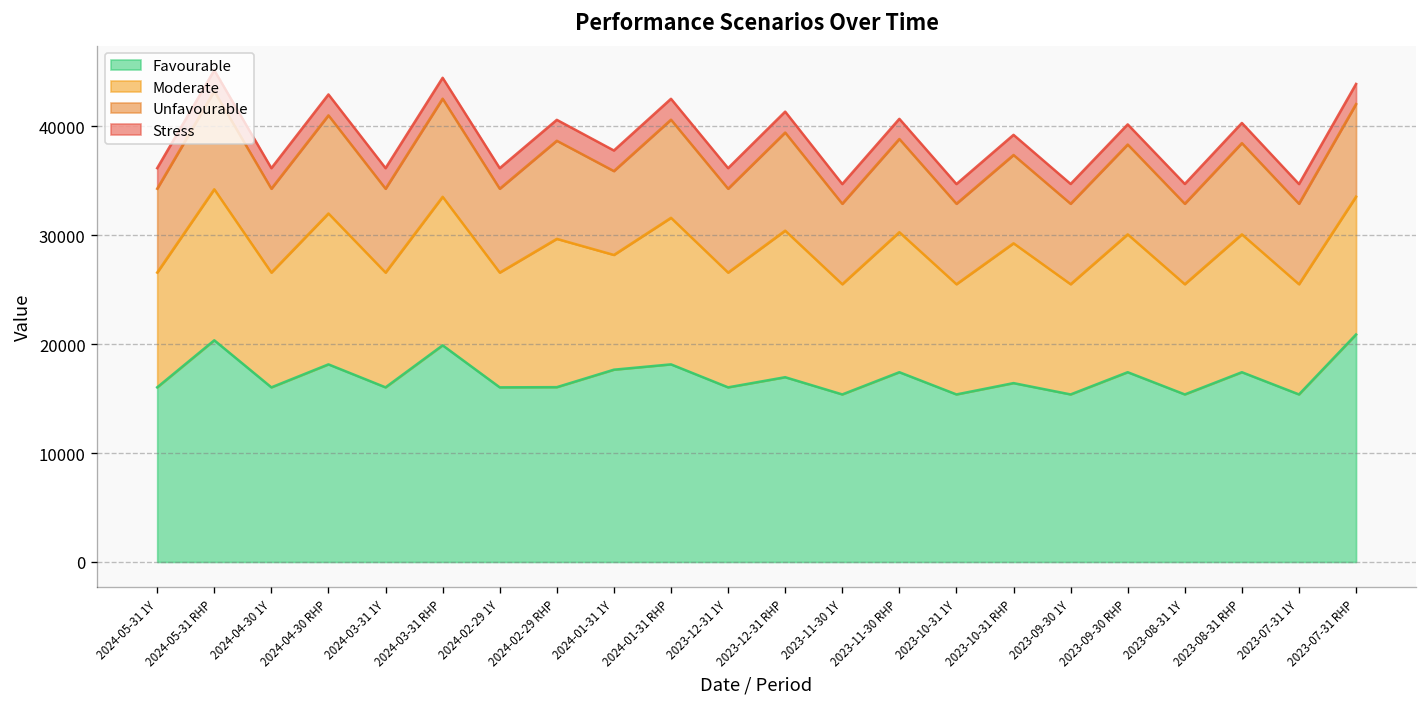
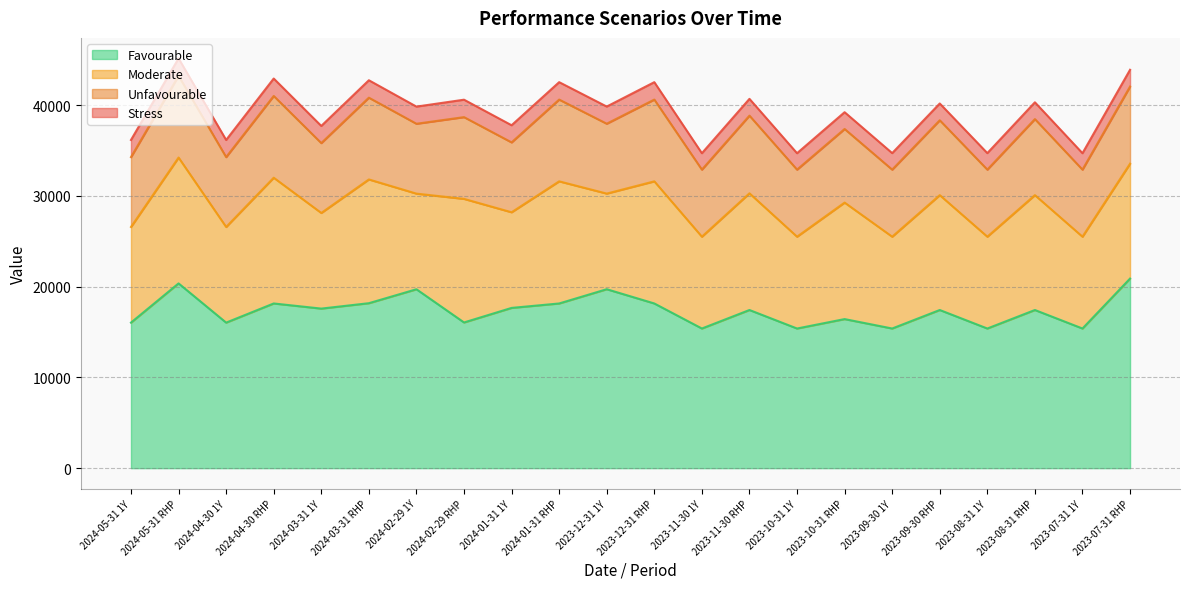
Favourable, 2024-03-31 1Y: 16000 -> 18000
Favourable, 2024-03-31 RHP: 20000 -> 18000
Favourable, 2024-02-29 1Y: 16000 -> 20000
Favourable, 2023-12-31 1Y: 16000 -> 20000
Favourable, 2023-12-31 RHP: 17000 -> 18000
